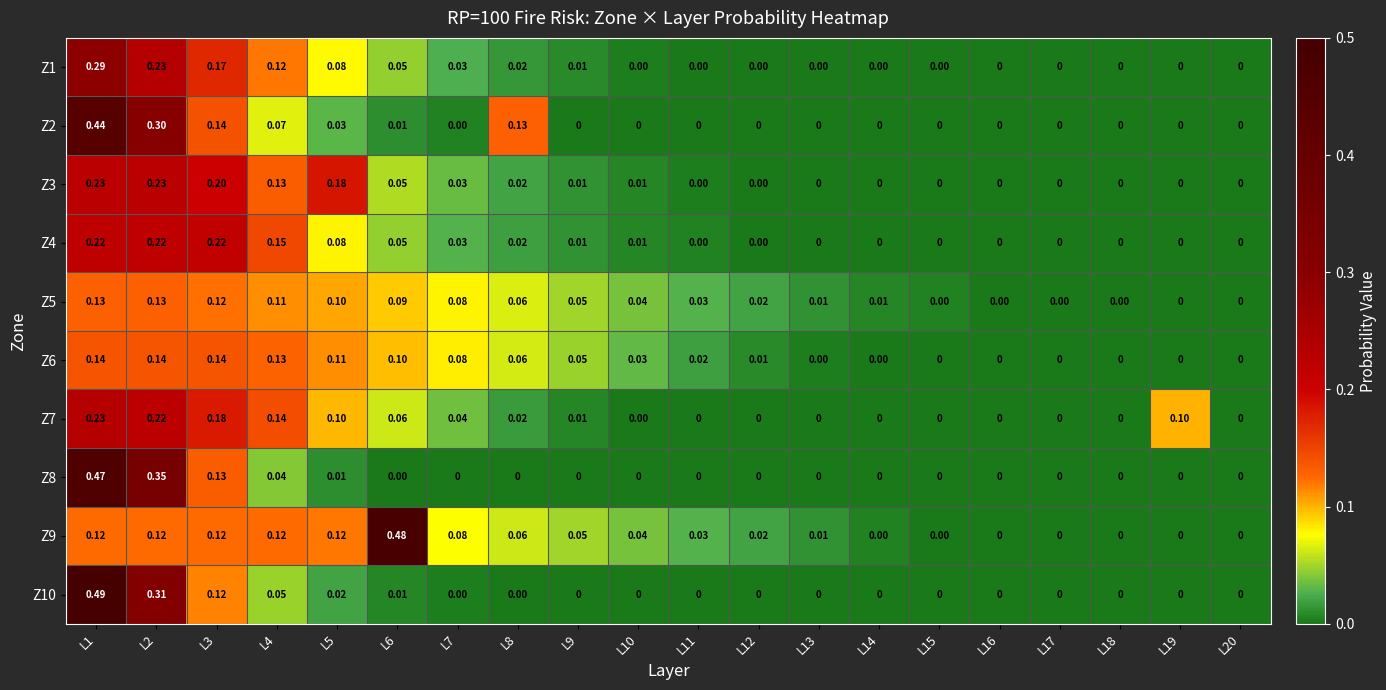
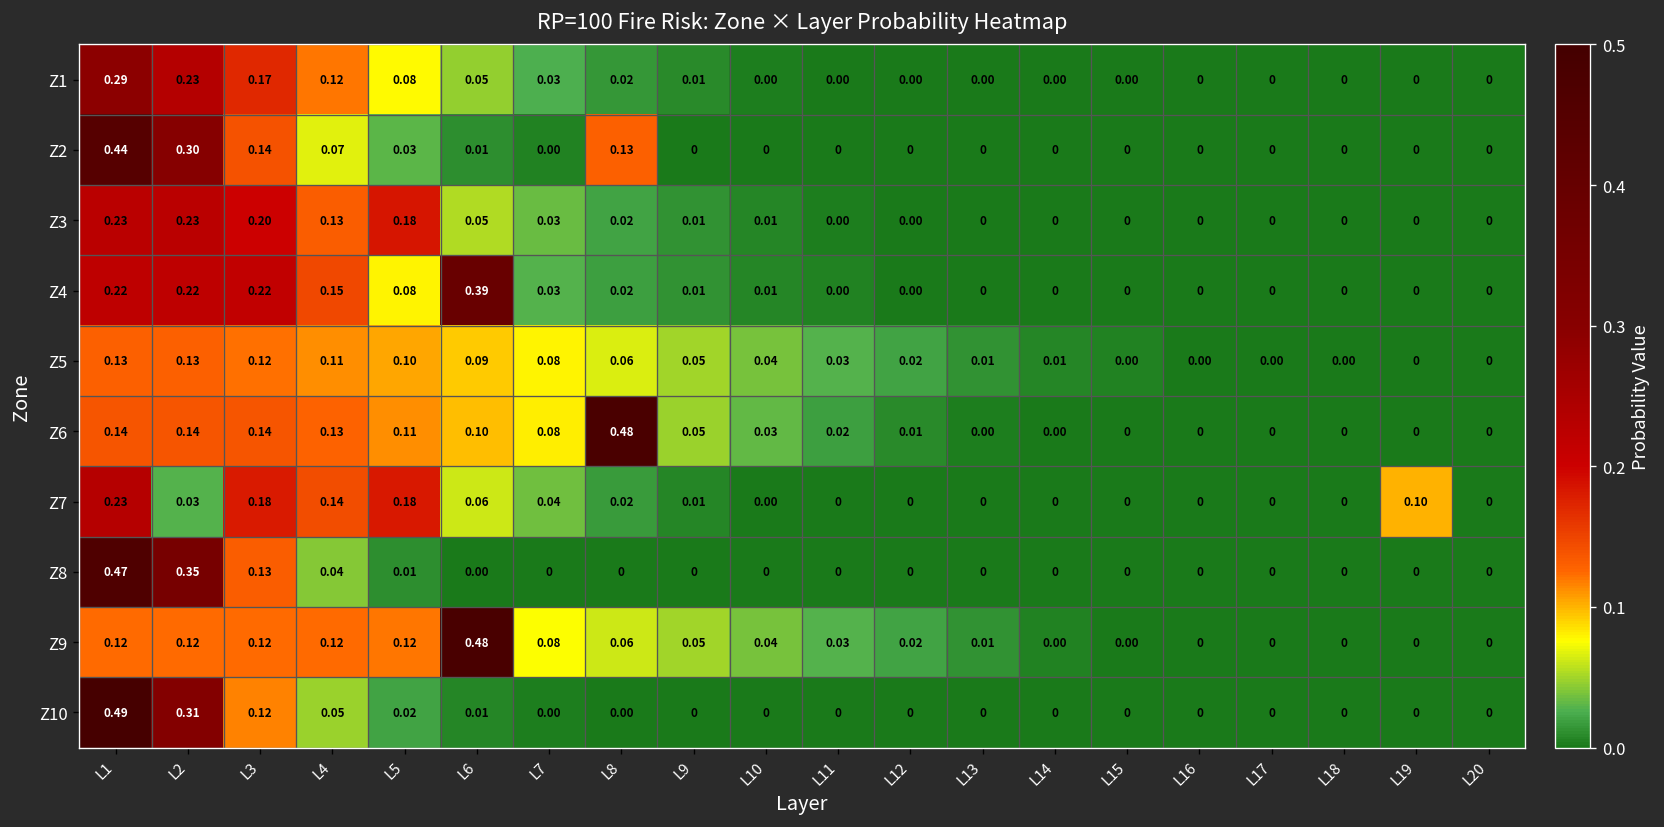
Z4, L6: 0.05 -> 0.39
Z6, L8: 0.06 -> 0.48
Z7, L2: 0.22 -> 0.03
Z7, L5: 0.10 -> 0.18
